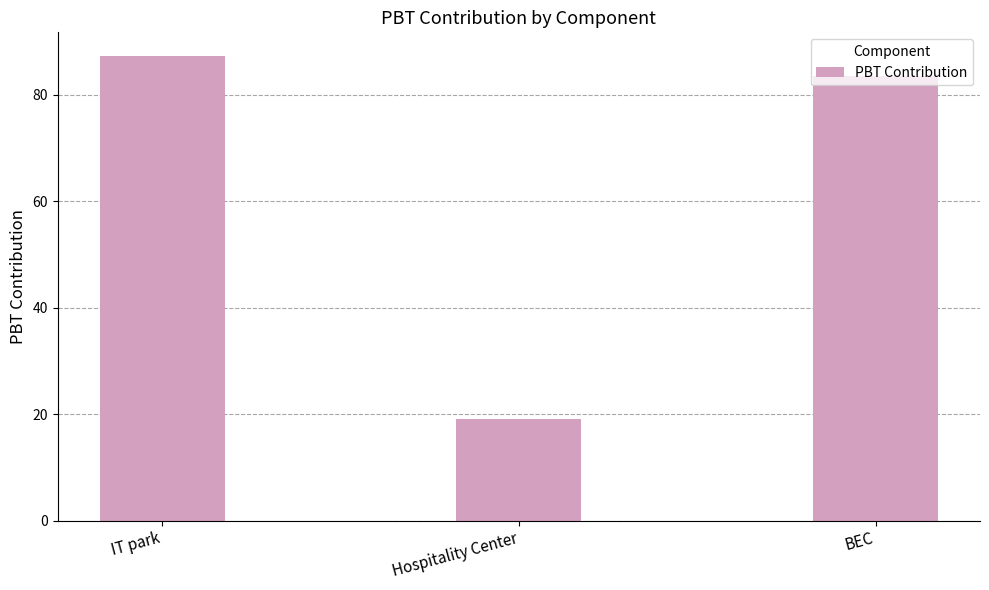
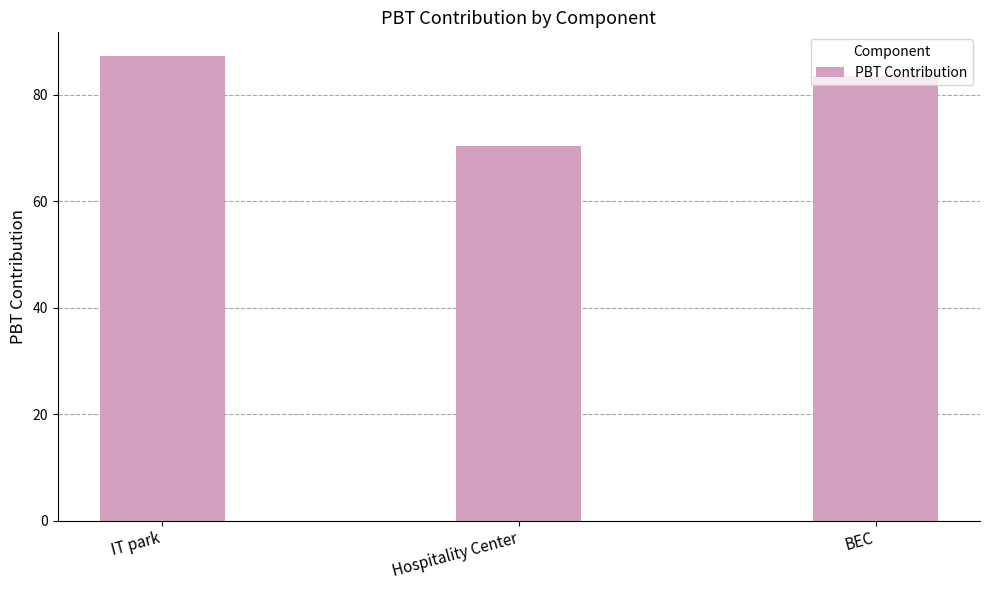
Hospitality Center: 19 -> 70
